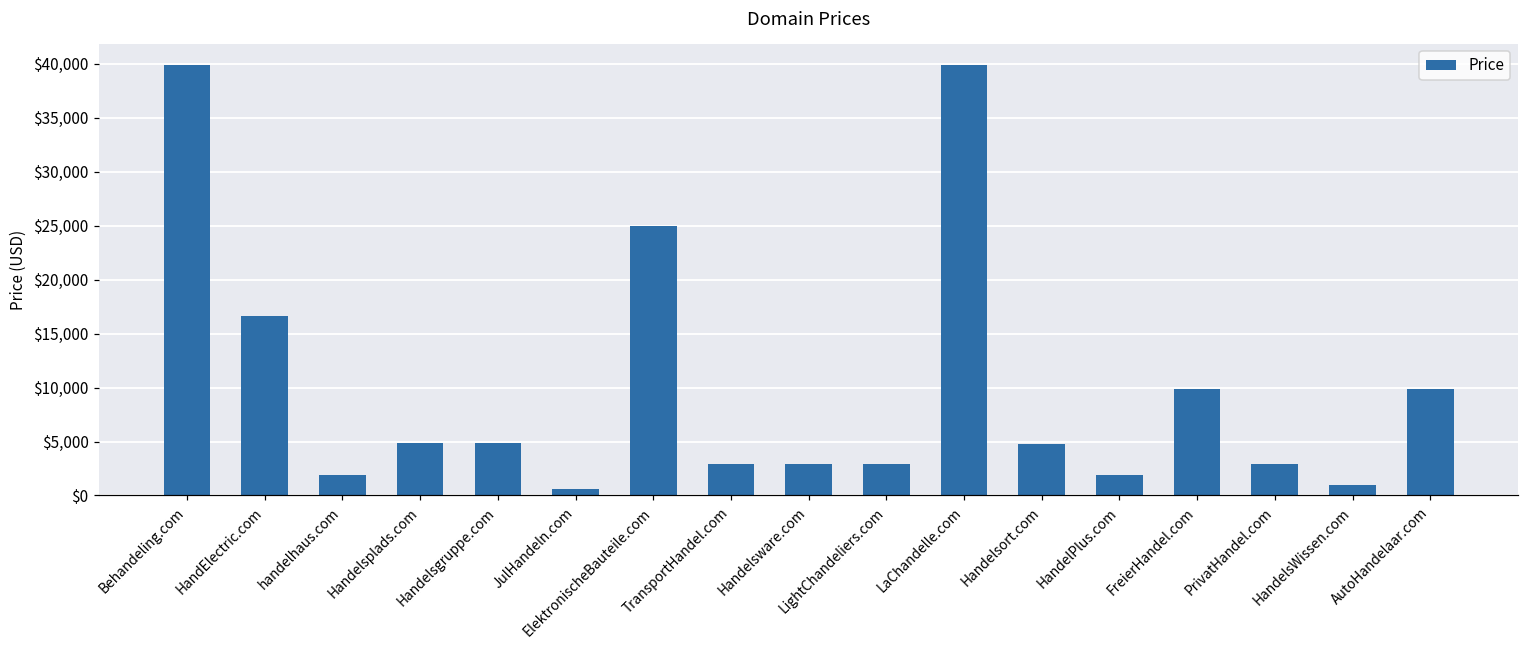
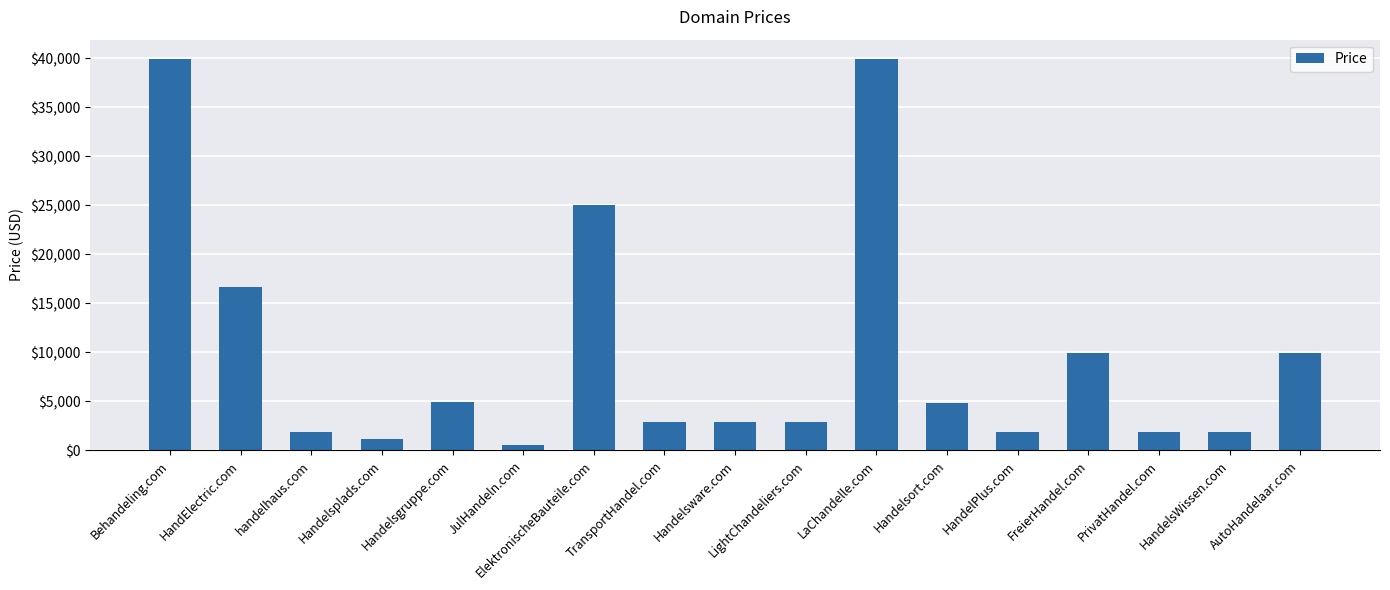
Handelsplads.com: $5,000 -> $1,000
PrivatHandel.com: $3,000 -> $2,000
HandelsWissen.com: $1,000 -> $2,000
